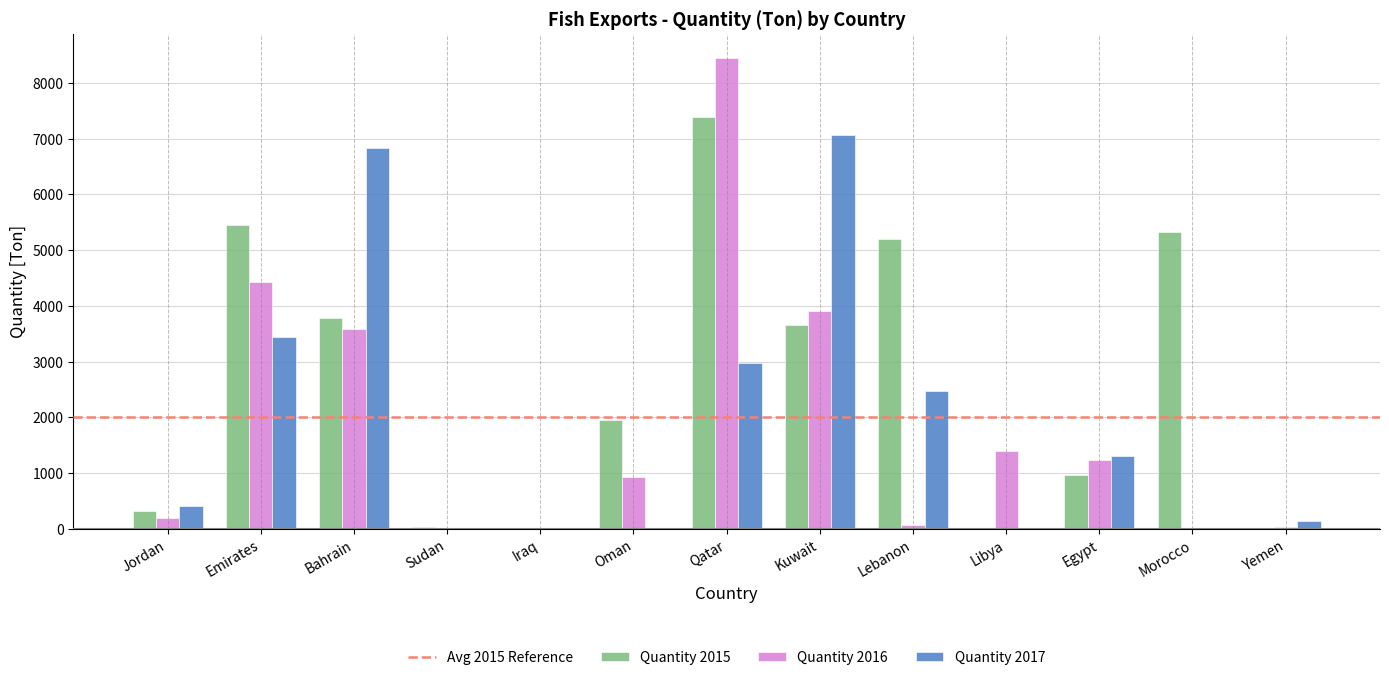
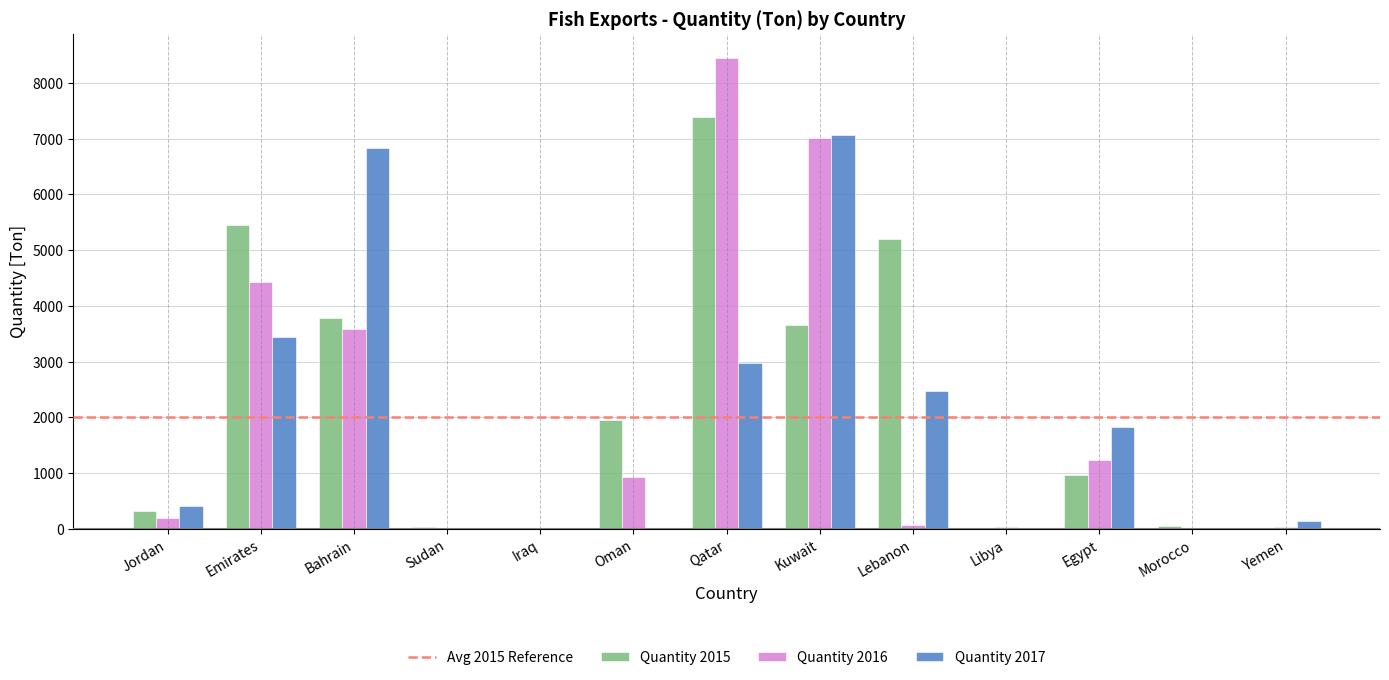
Quantity 2016, Kuwait: 3900 -> 7000
Quantity 2016, Libya: 1400 -> 0
Quantity 2017, Egypt: 1300 -> 1800
Quantity 2015, Morocco: 5300 -> 0
